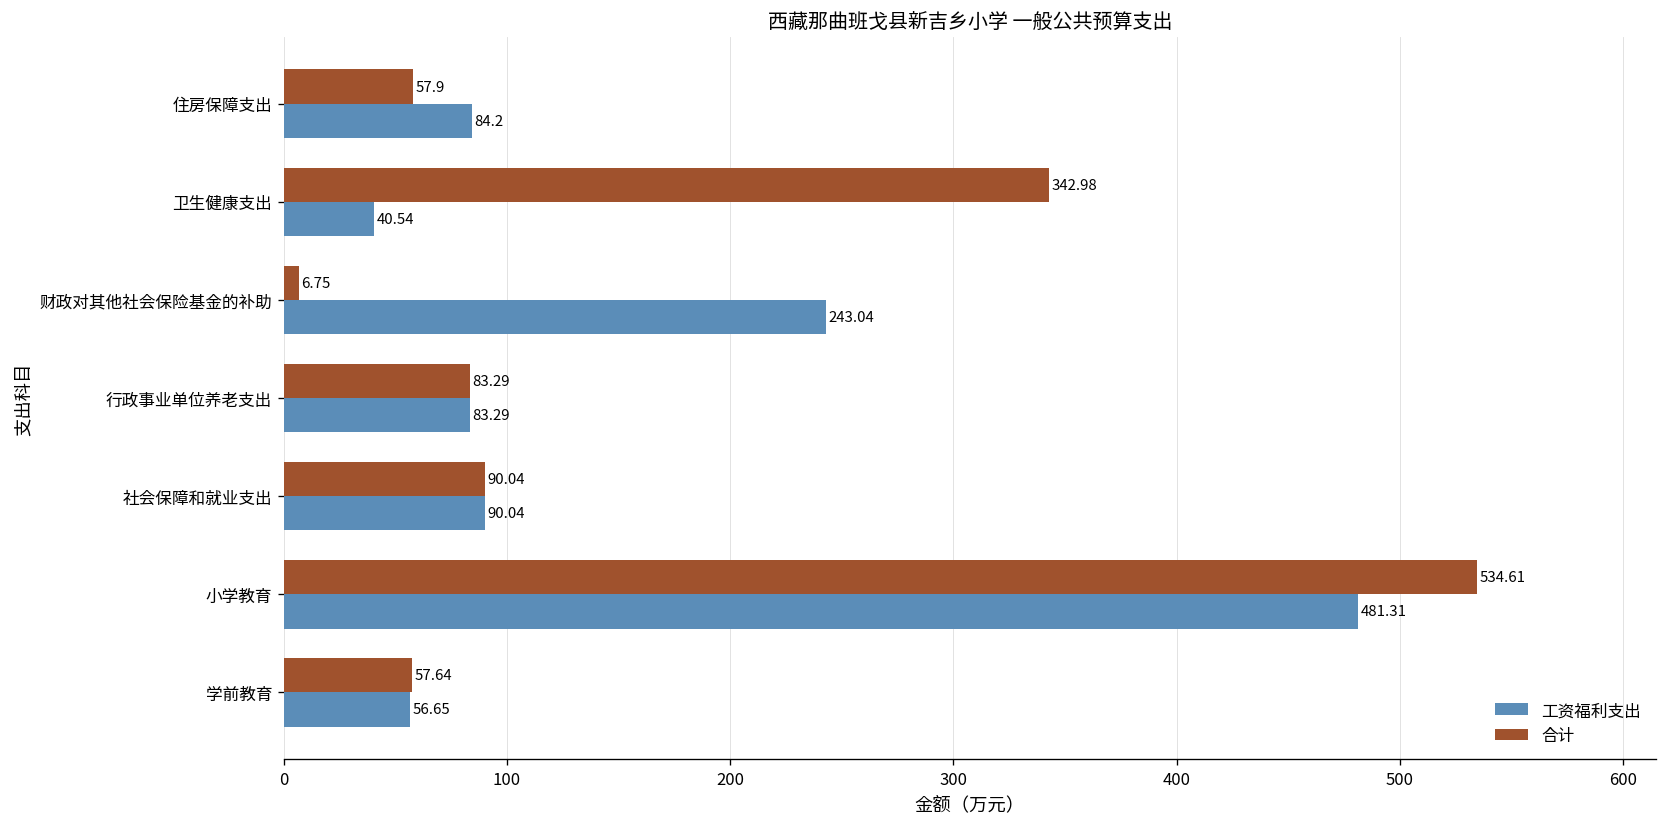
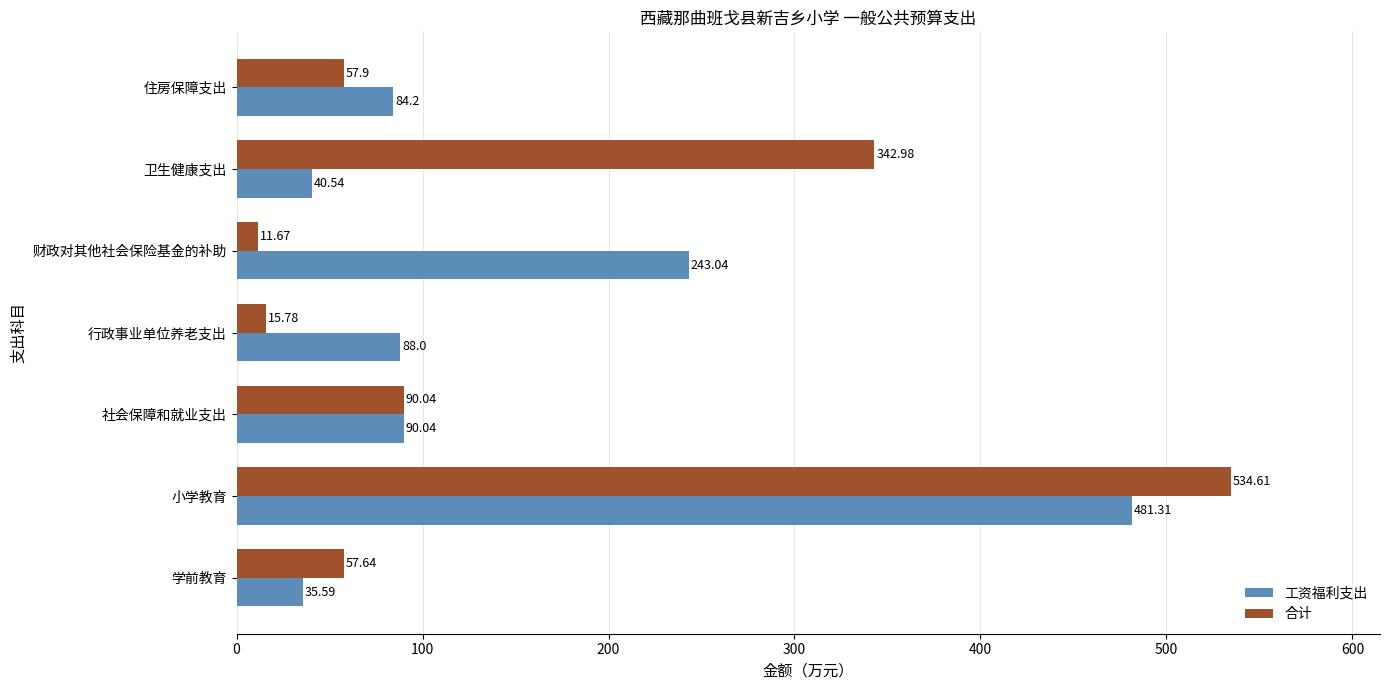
合计, 财政对其他社会保险基金的补助: 6.75 -> 11.67
合计, 行政事业单位养老支出: 83.29 -> 15.78
工资福利支出, 行政事业单位养老支出: 83.29 -> 88.0
工资福利支出, 学前教育: 56.65 -> 35.59
